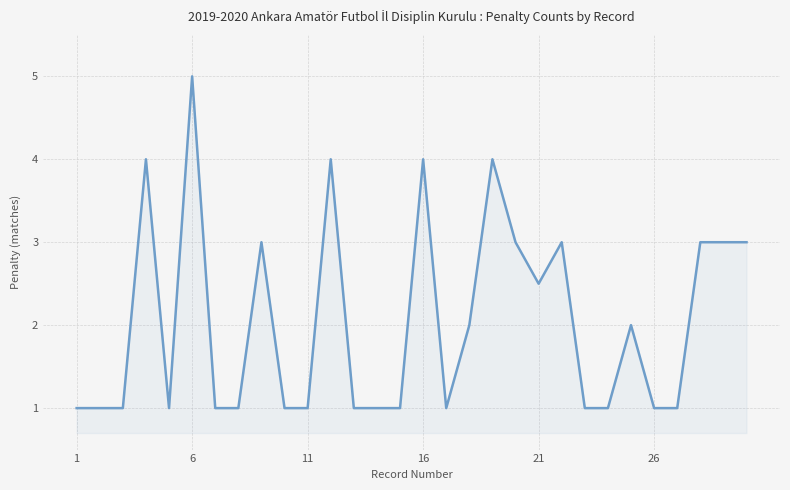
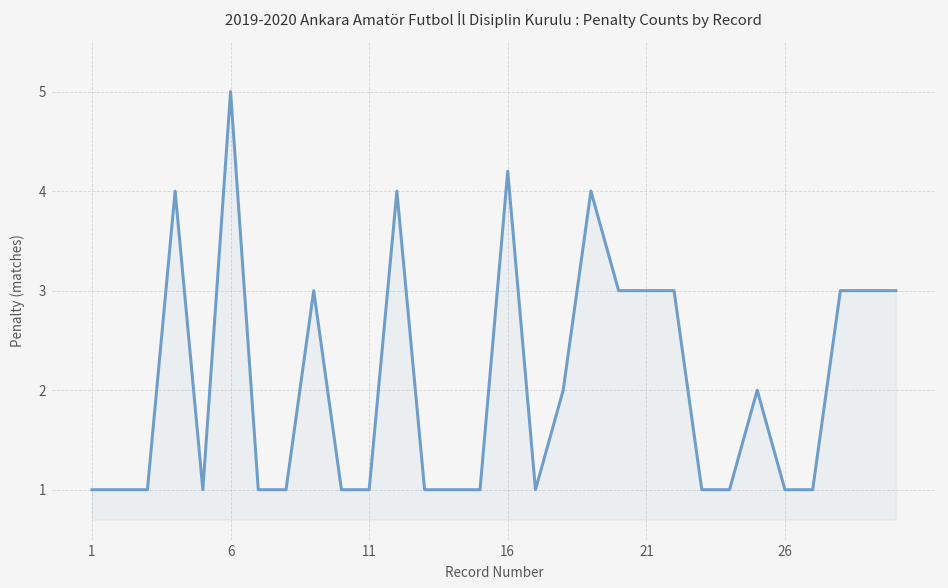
16: 4.0 -> 4.2
21: 2.5 -> 3.0
